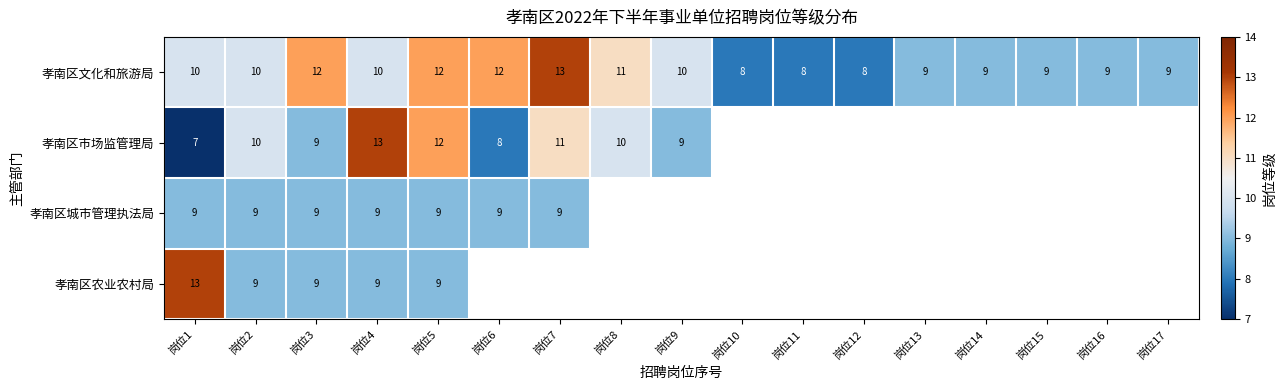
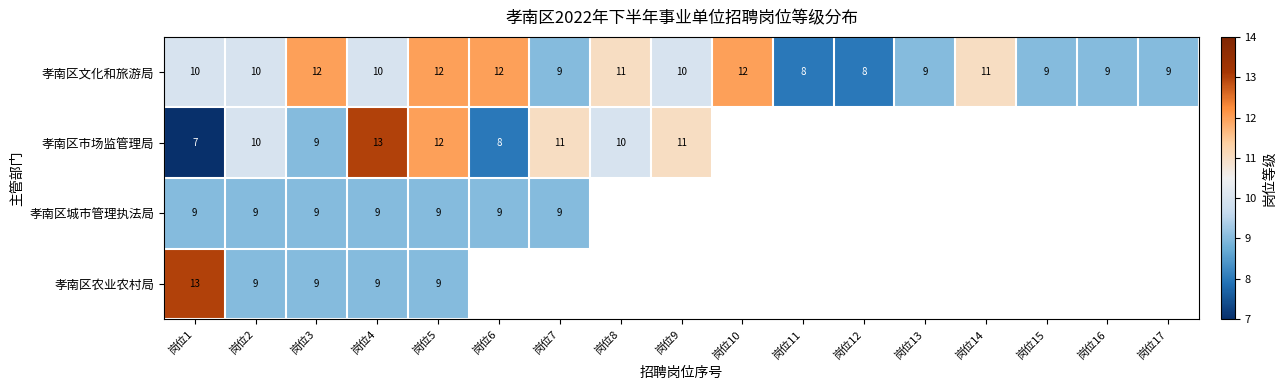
孝南区文化和旅游局, 岗位7: 13 -> 9
孝南区文化和旅游局, 岗位10: 8 -> 12
孝南区文化和旅游局, 岗位14: 9 -> 11
孝南区市场监管理局, 岗位9: 9 -> 11
